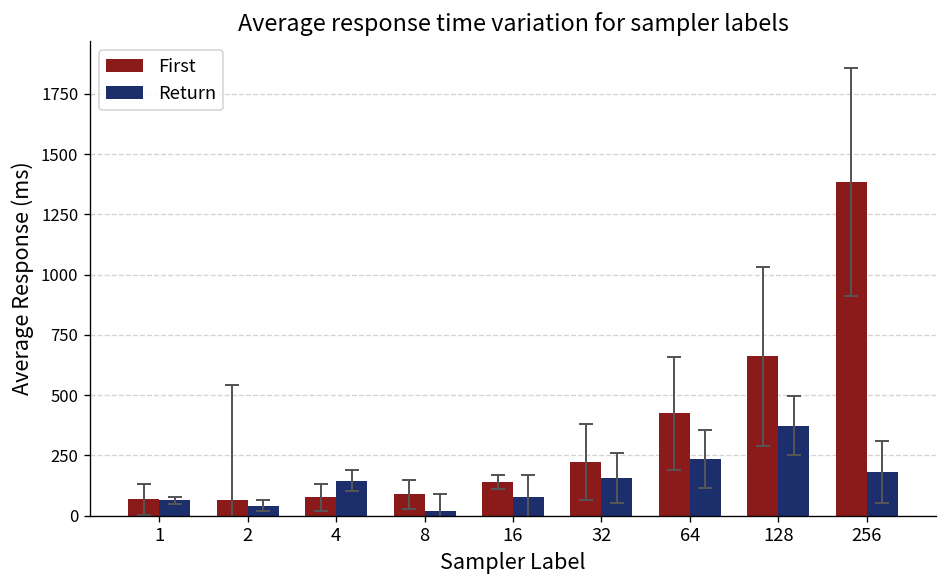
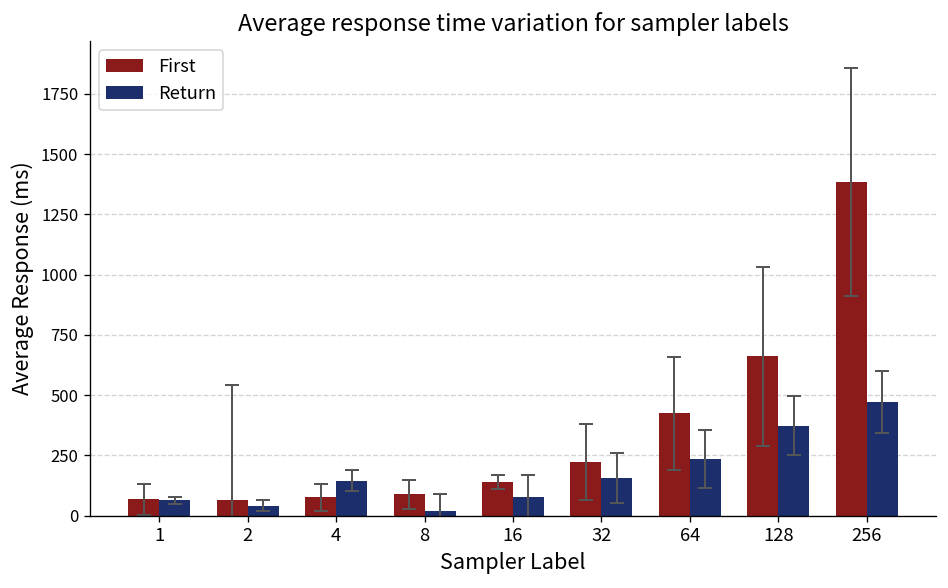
Return, 256: 180 -> 470
